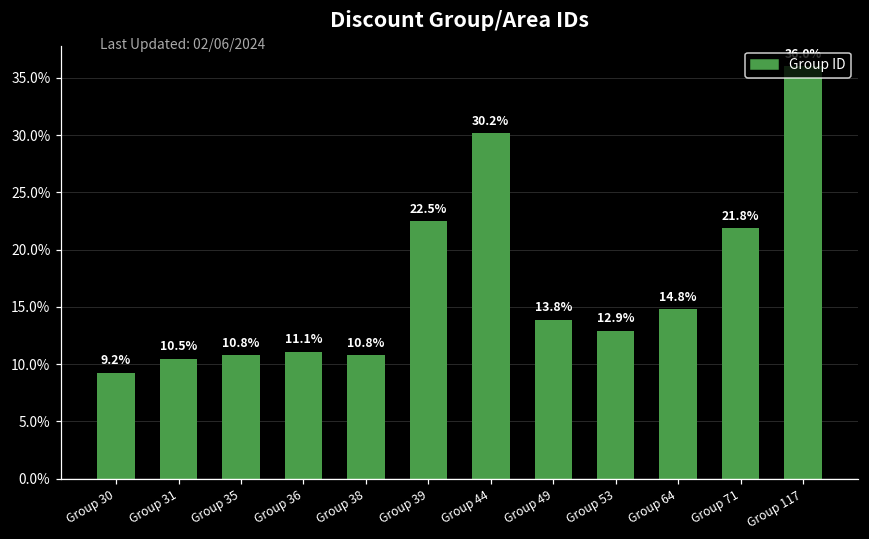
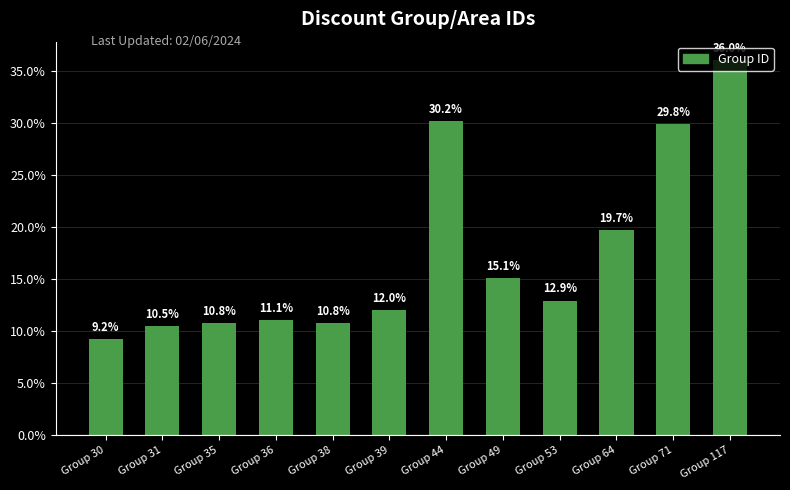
Group 39: 22.5% -> 12.0%
Group 49: 13.8% -> 15.1%
Group 64: 14.8% -> 19.7%
Group 71: 21.8% -> 29.8%
